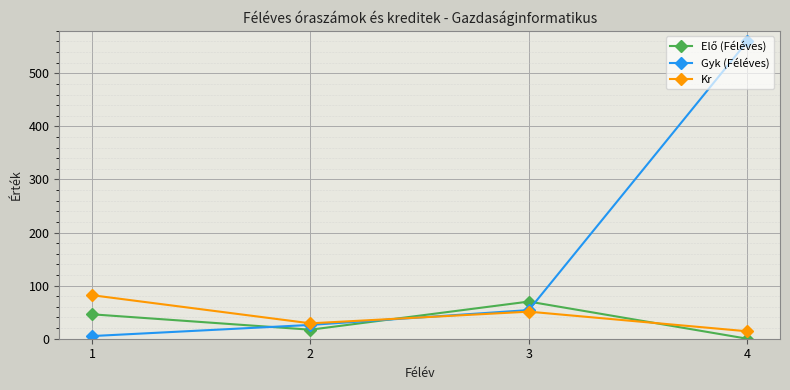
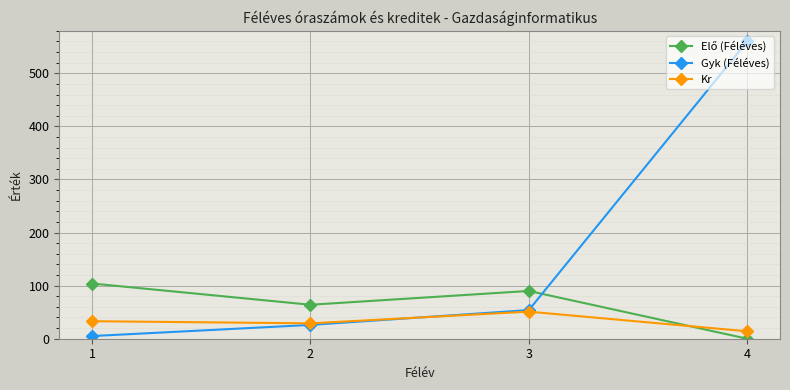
Elő (Féléves), 1: 50 -> 100
Kr, 1: 80 -> 30
Elő (Féléves), 2: 20 -> 60
Elő (Féléves), 3: 70 -> 90
